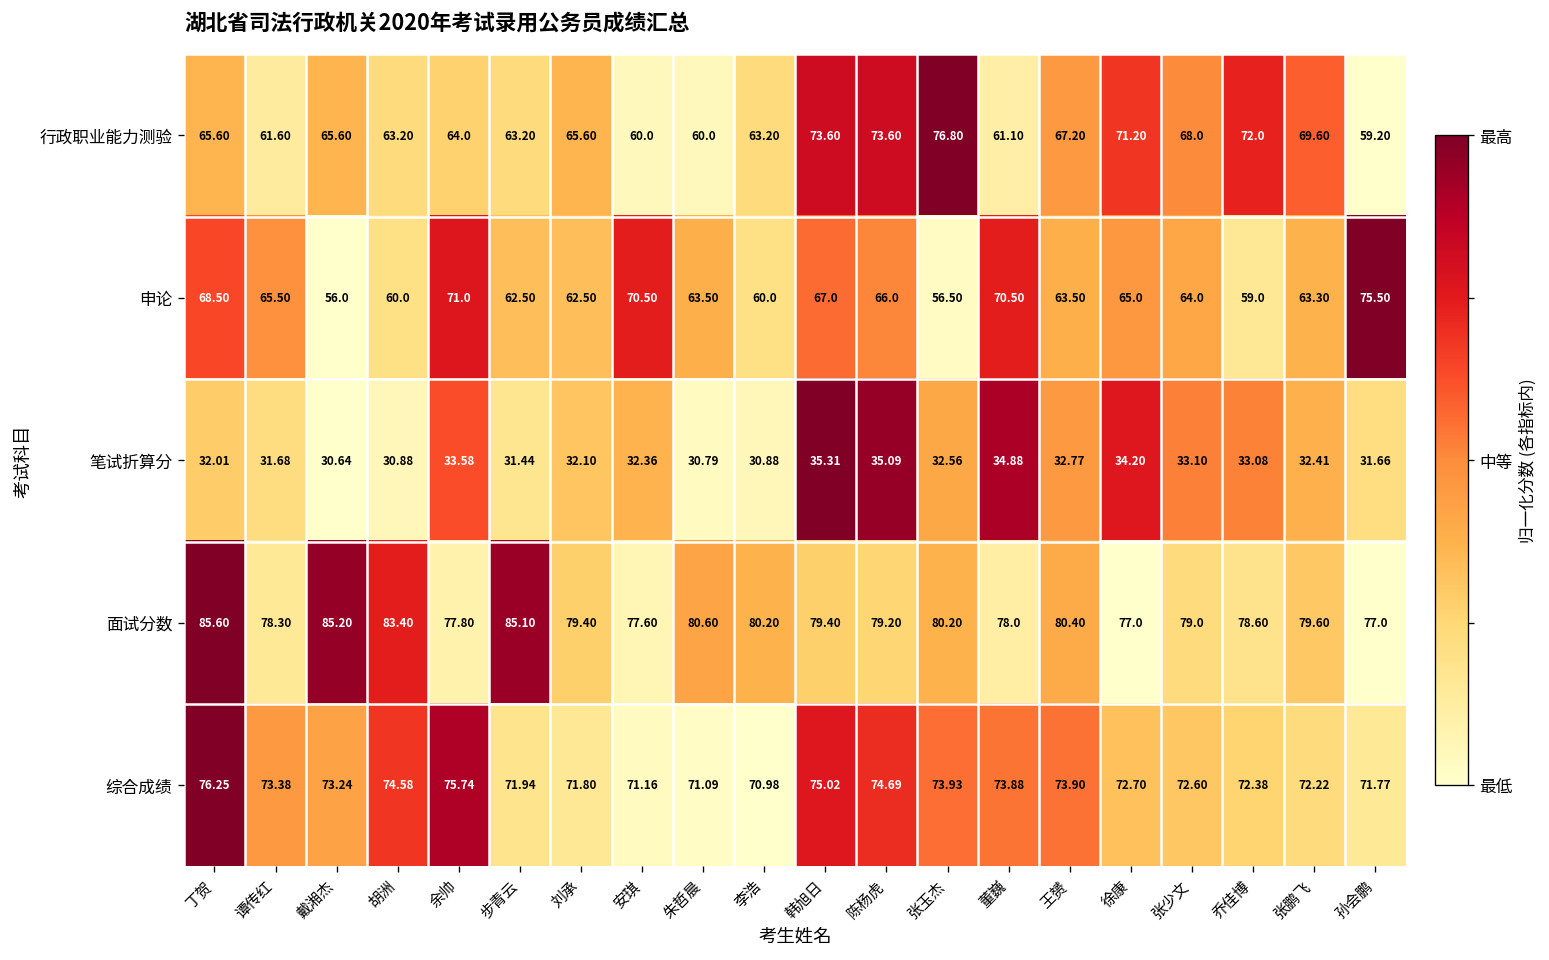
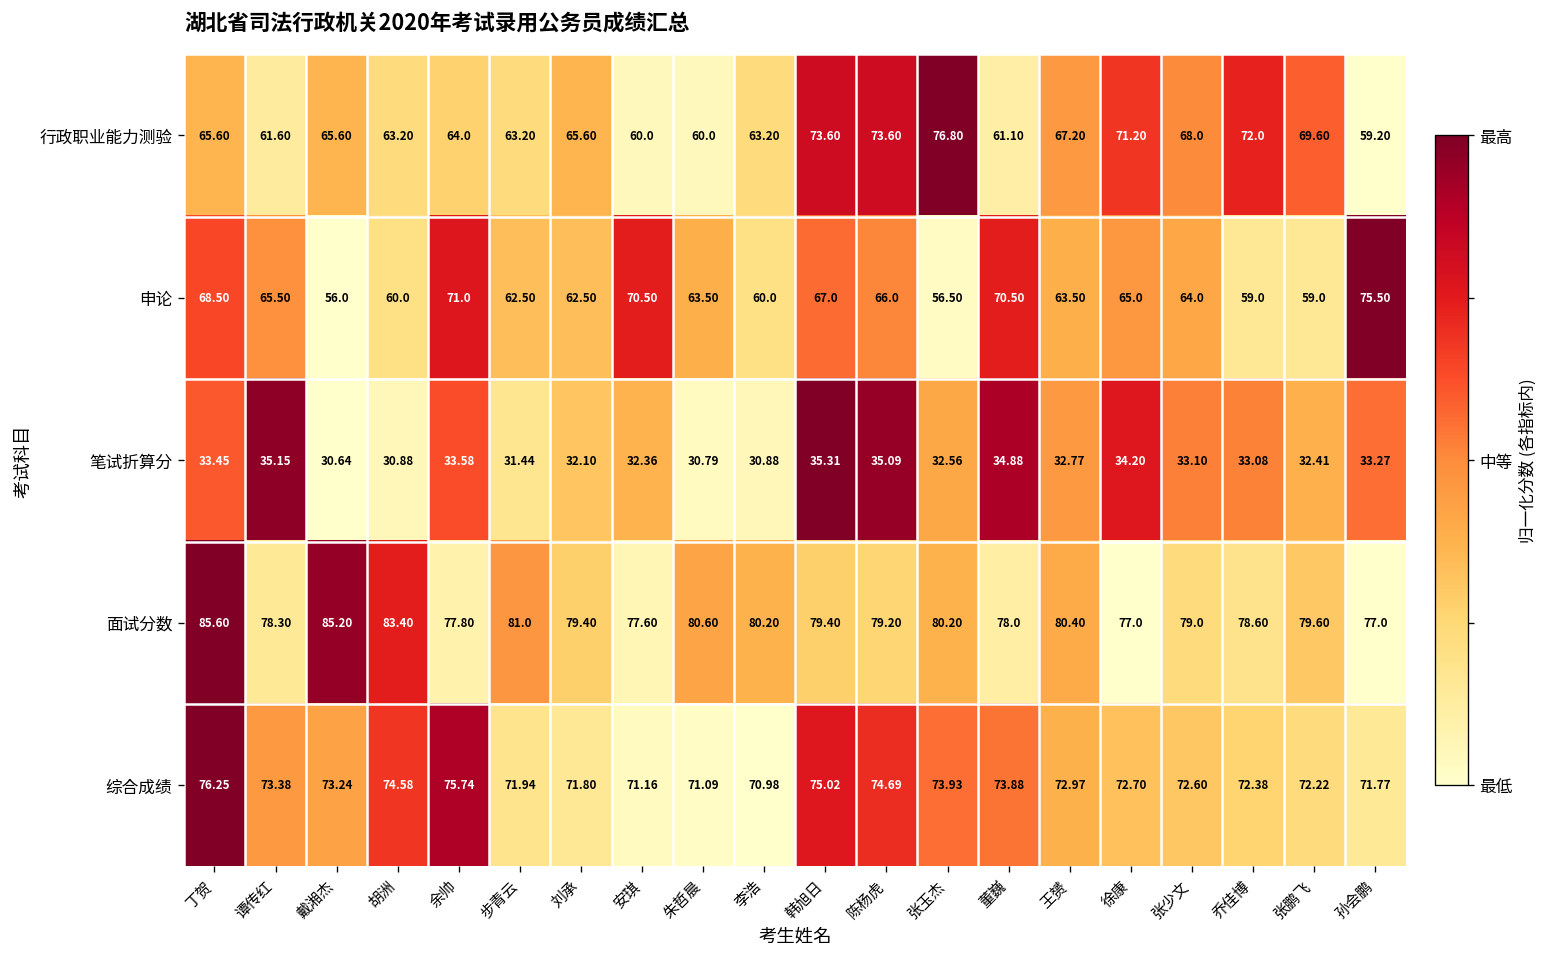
申论, 张鹏飞: 63.30 -> 59.0
笔试折算分, 丁贺: 32.01 -> 33.45
笔试折算分, 谭传红: 31.68 -> 35.15
笔试折算分, 孙会鹏: 31.66 -> 33.27
面试分数, 步青云: 85.10 -> 81.0
综合成绩, 王赟: 73.90 -> 72.97
